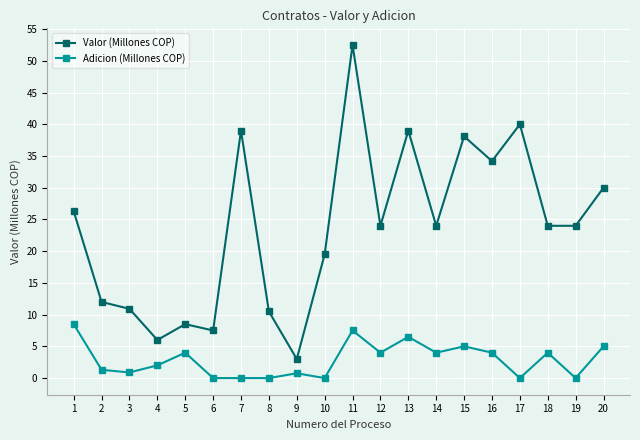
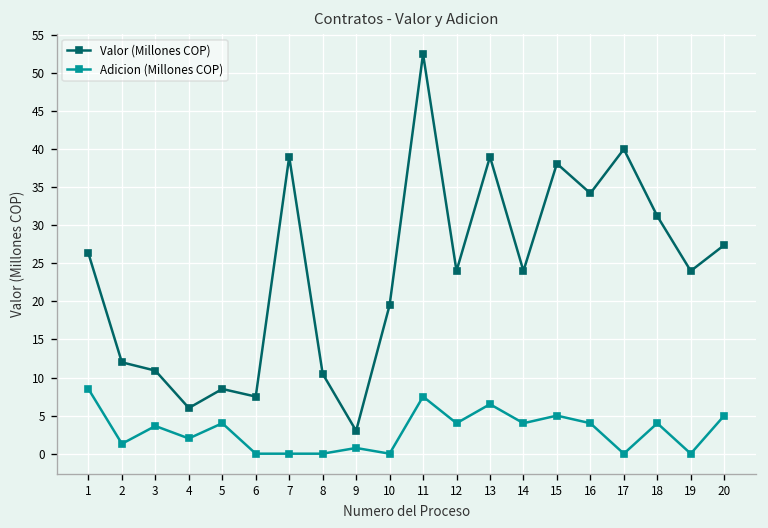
Adicion (Millones COP), 3: 1 -> 4
Valor (Millones COP), 18: 24 -> 31
Valor (Millones COP), 20: 30 -> 27
